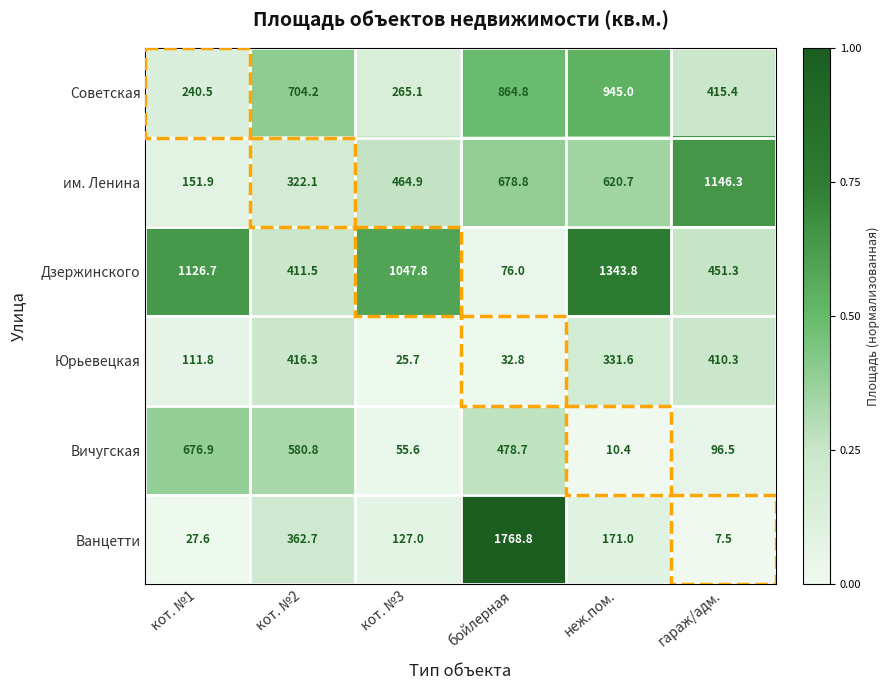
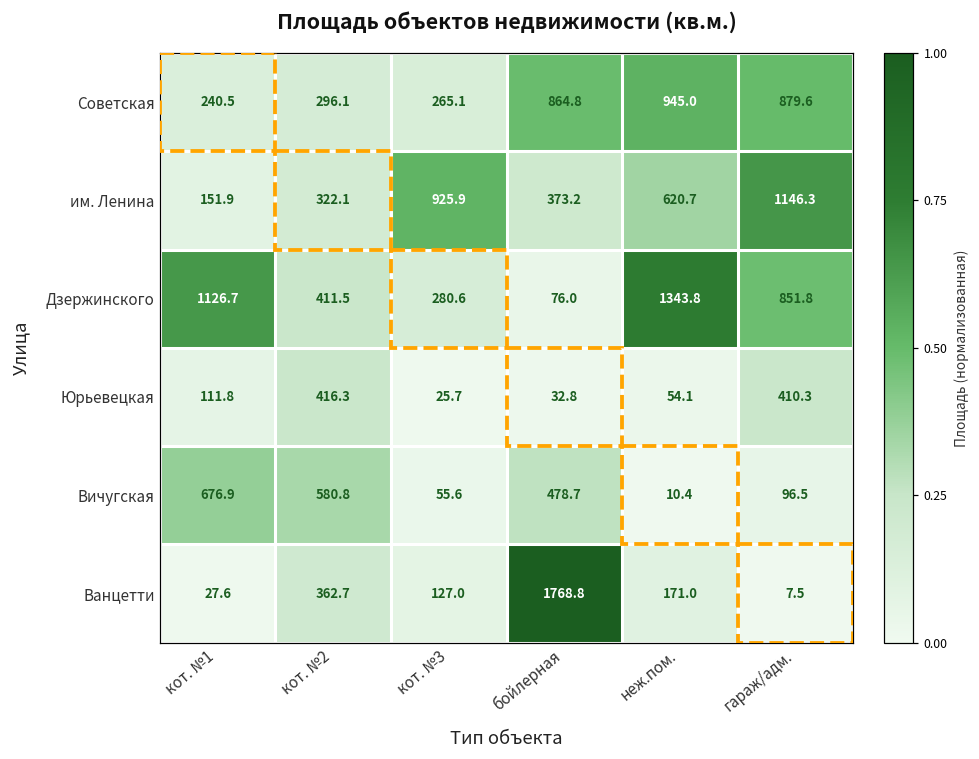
Советская, кот. №2: 704.2 -> 296.1
Советская, гараж/адм.: 415.4 -> 879.6
им. Ленина, кот. №3: 464.9 -> 925.9
им. Ленина, бойлерная: 678.8 -> 373.2
Дзержинского, кот. №3: 1047.8 -> 280.6
Дзержинского, гараж/адм.: 451.3 -> 851.8
Юрьевецкая, неж.пом.: 331.6 -> 54.1
